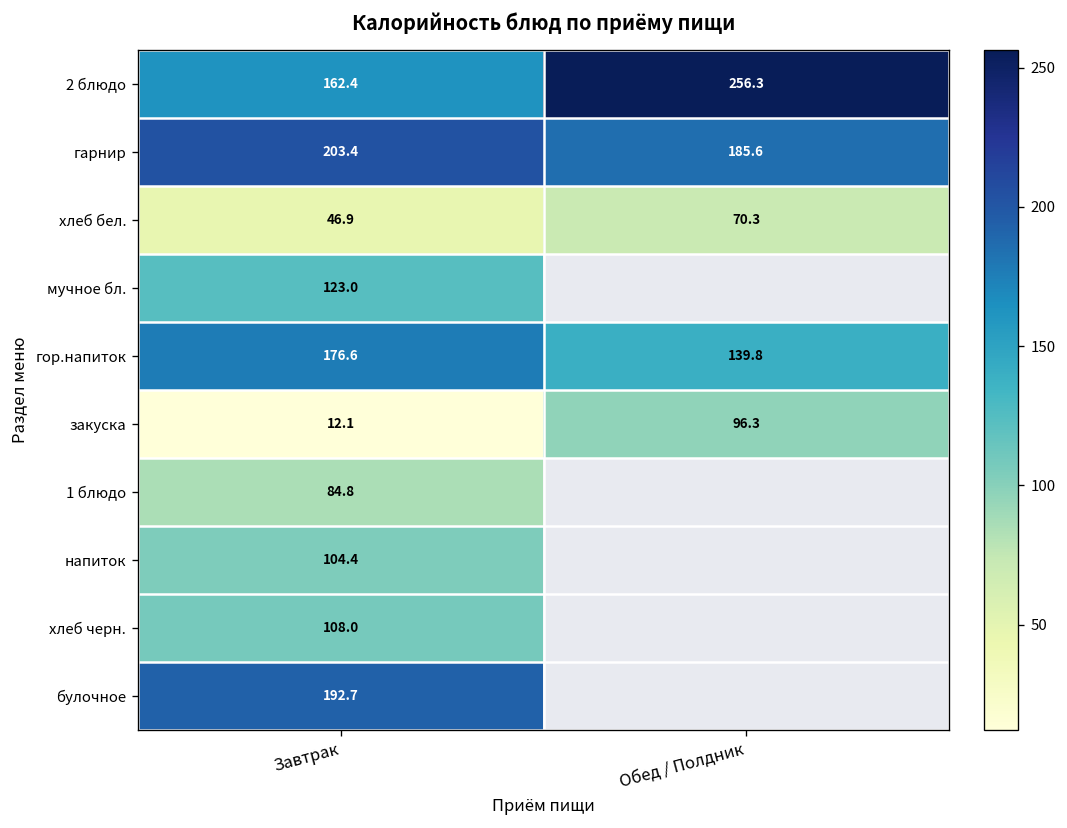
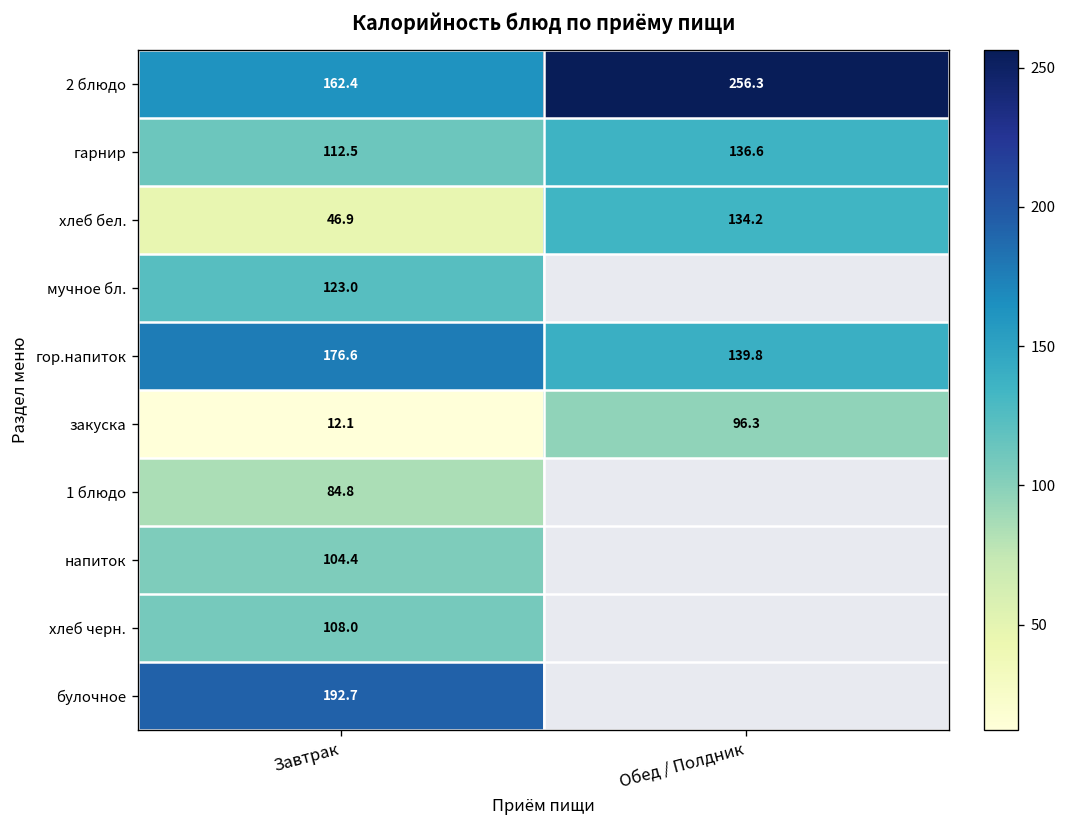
гарнир, Завтрак: 203.4 -> 112.5
гарнир, Обед / Полдник: 185.6 -> 136.6
хлеб бел., Обед / Полдник: 70.3 -> 134.2
